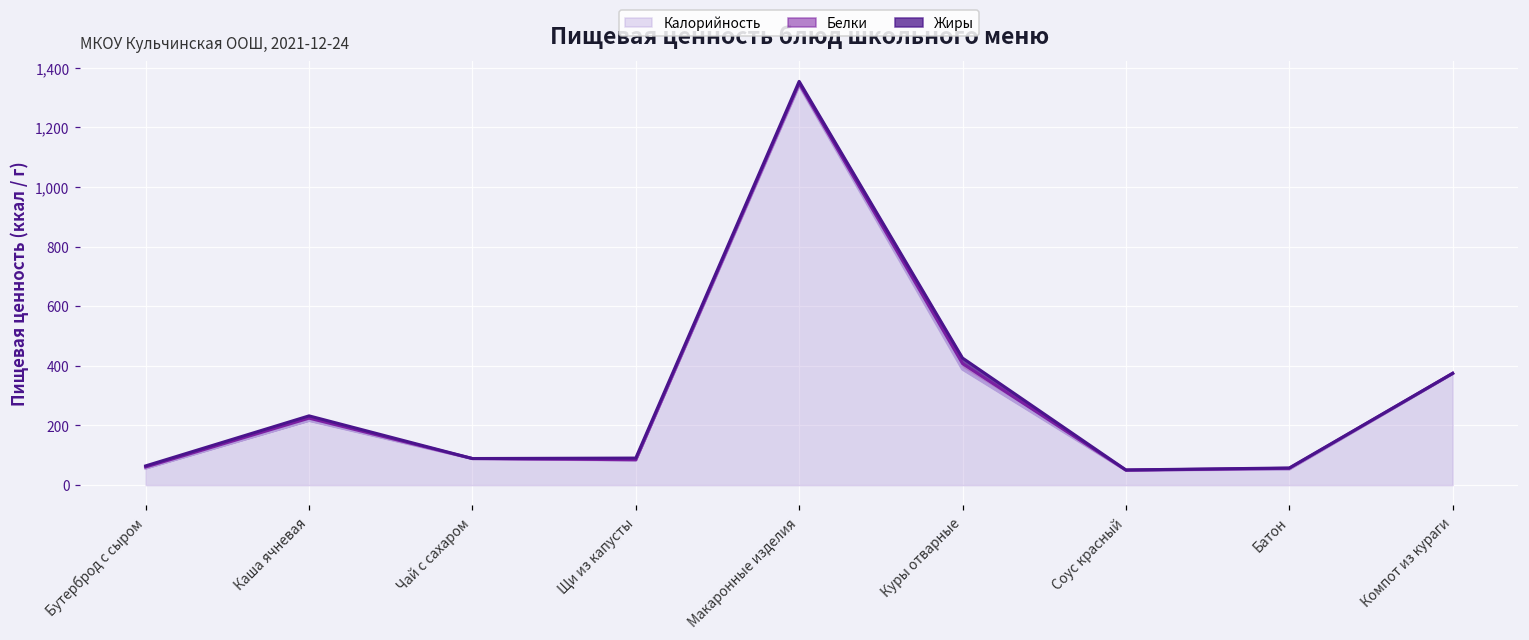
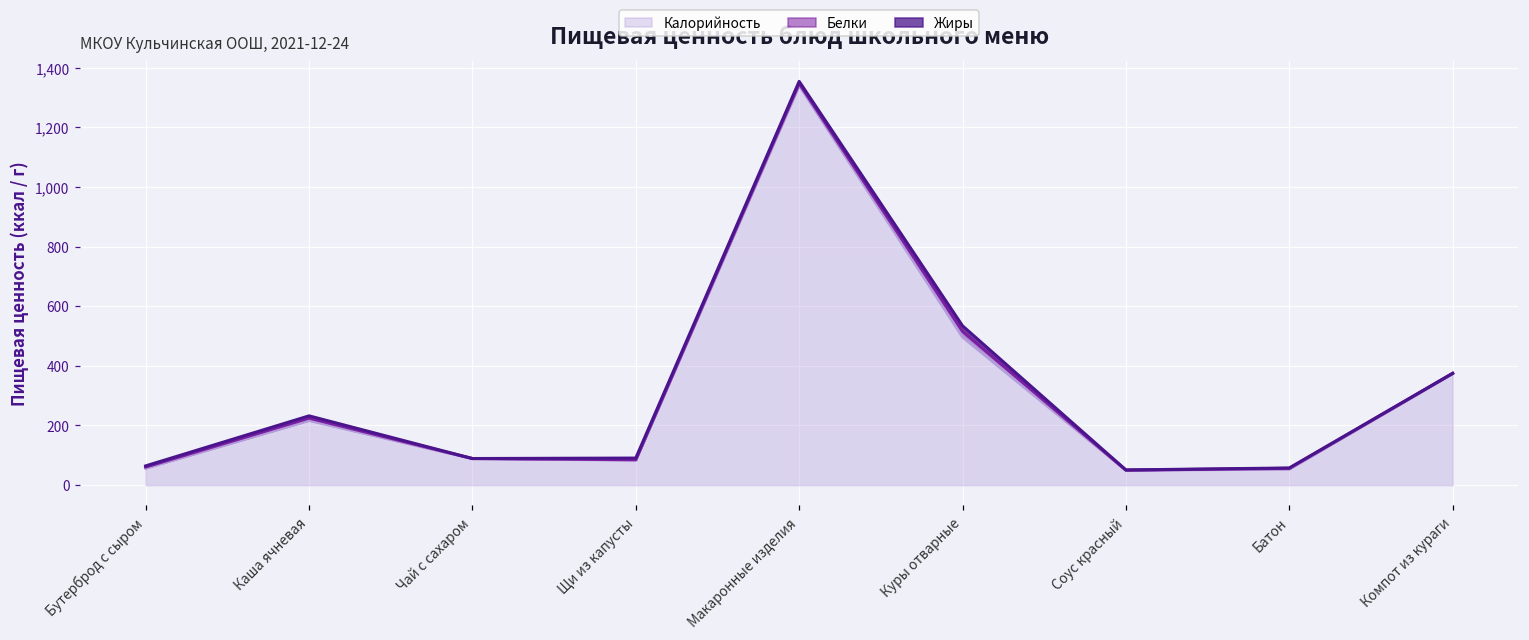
Калорийность, Куры отварные: 390 -> 500
